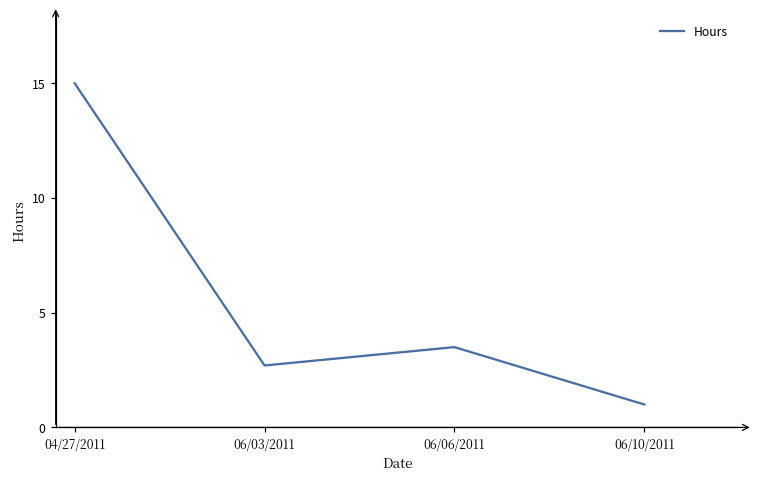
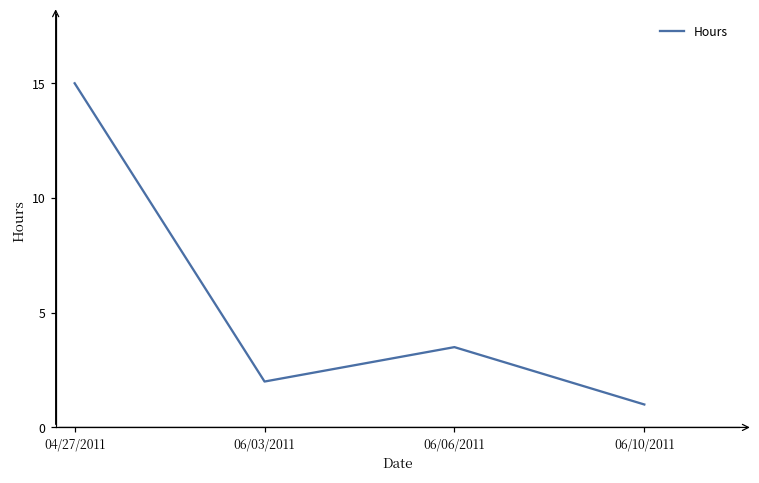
06/03/2011: 2.7 -> 2.0
